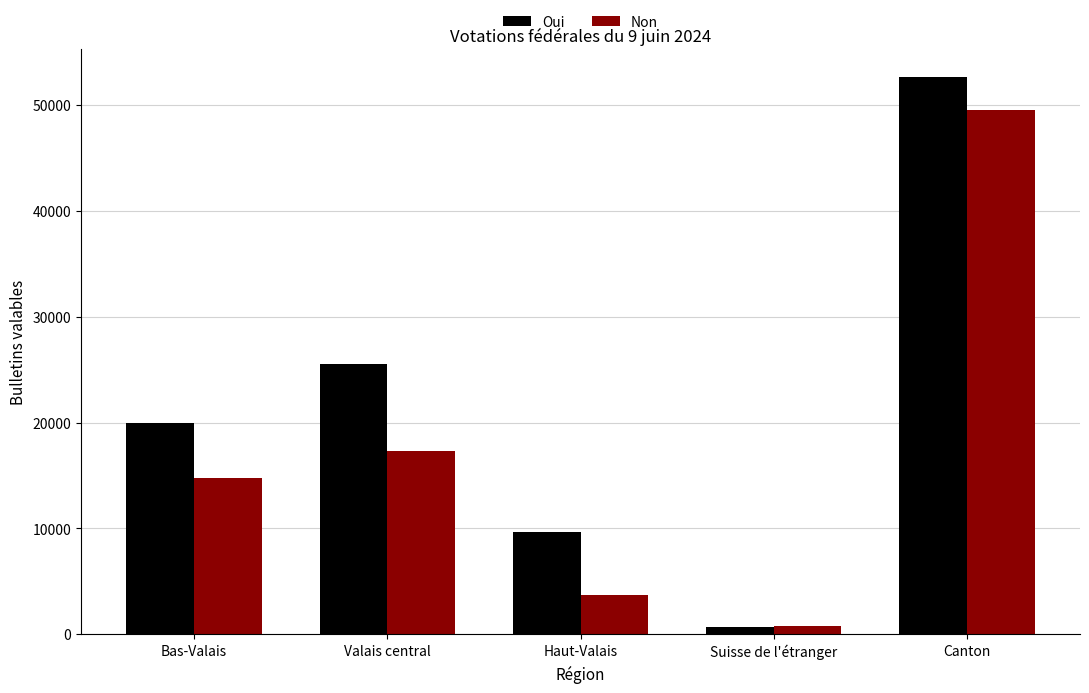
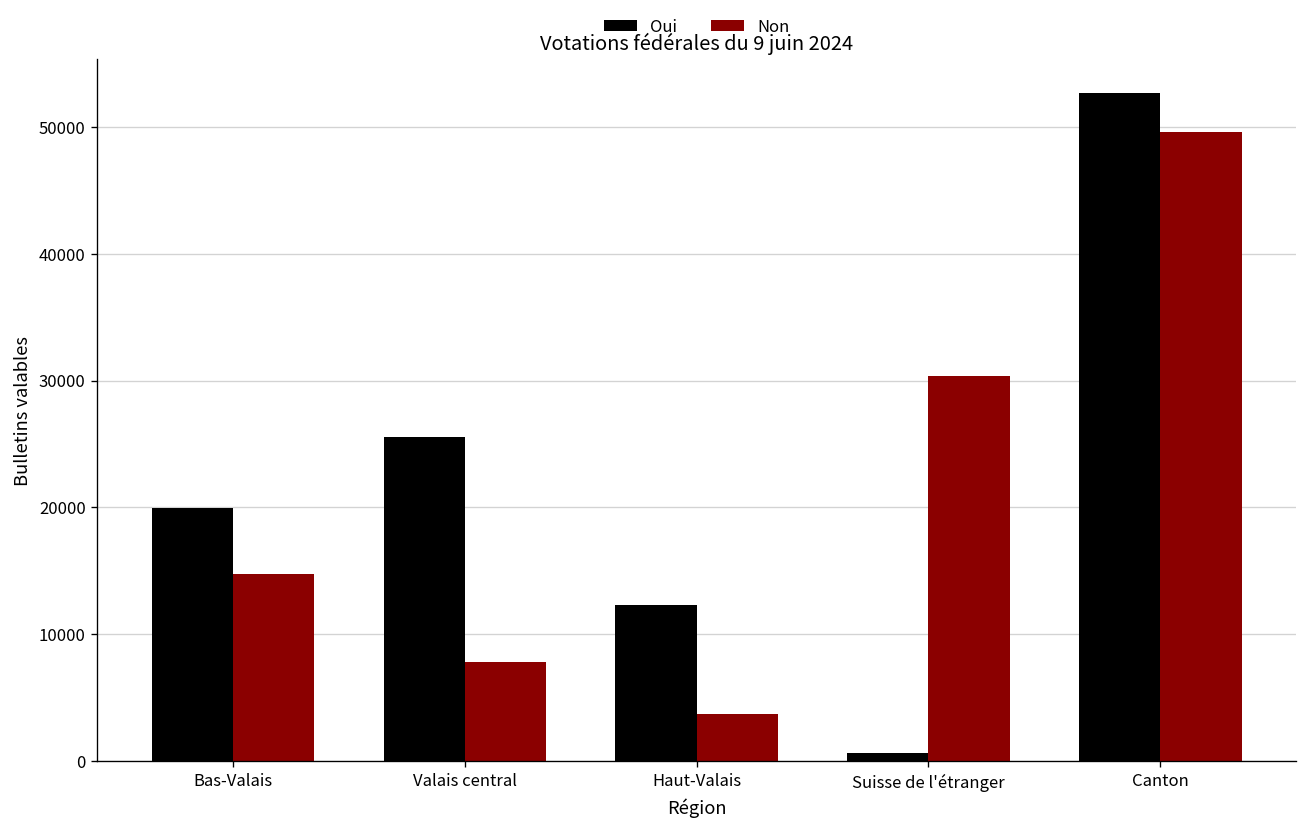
Non, Valais central: 17300 -> 7800
Oui, Haut-Valais: 9600 -> 12300
Non, Suisse de l'étranger: 700 -> 30400
